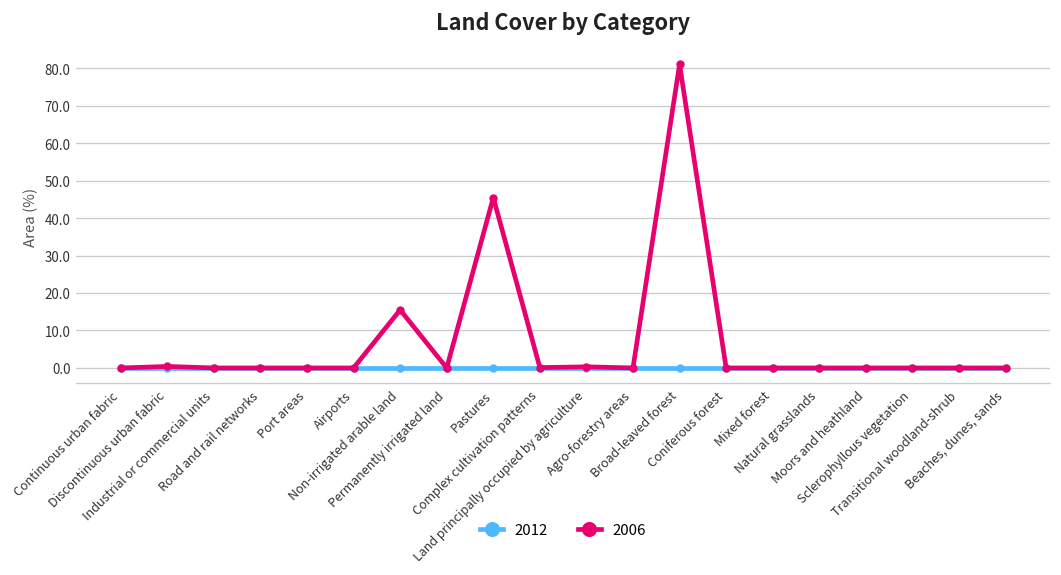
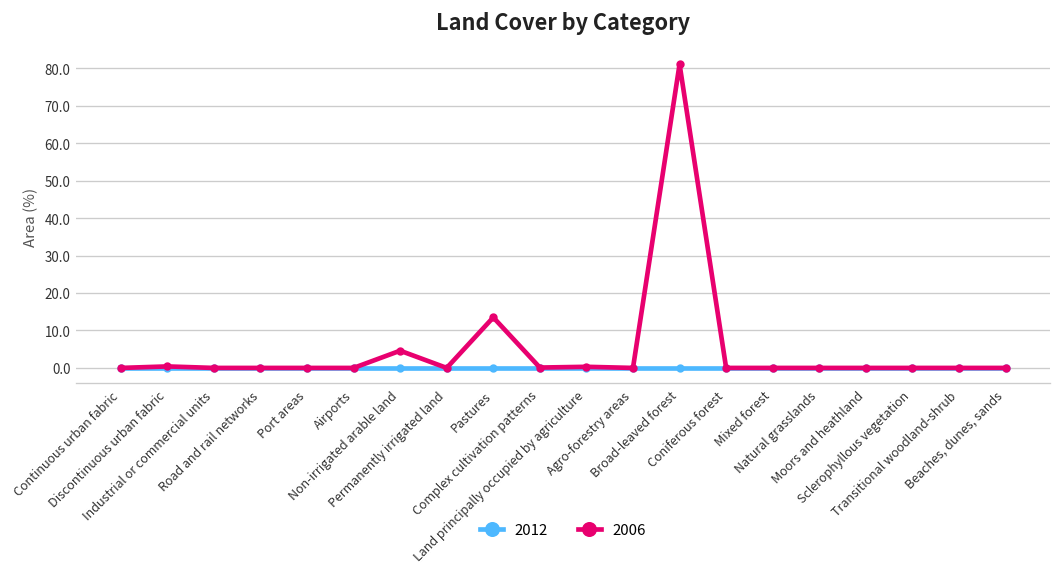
2006, Non-irrigated arable land: 16 -> 5
2006, Pastures: 46 -> 14
